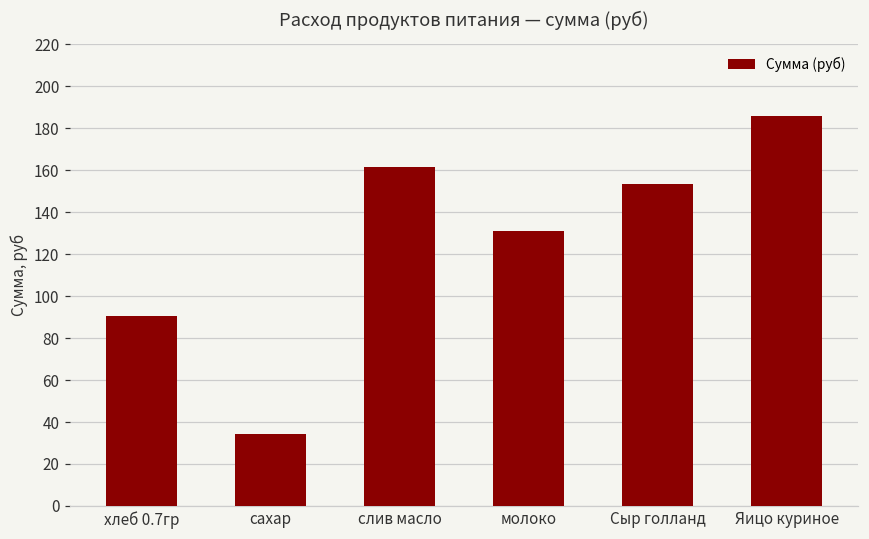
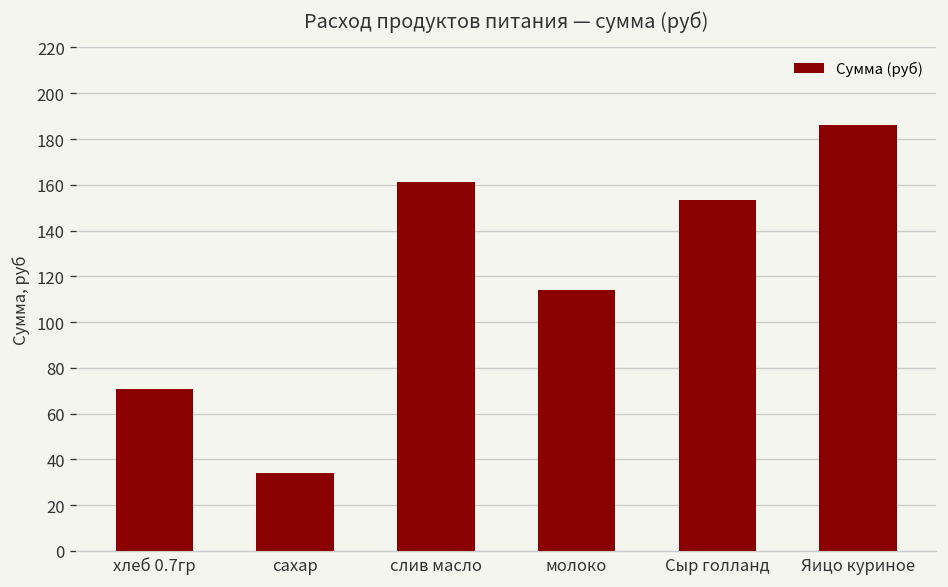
хлеб 0.7гр: 91 -> 71
молоко: 131 -> 114
